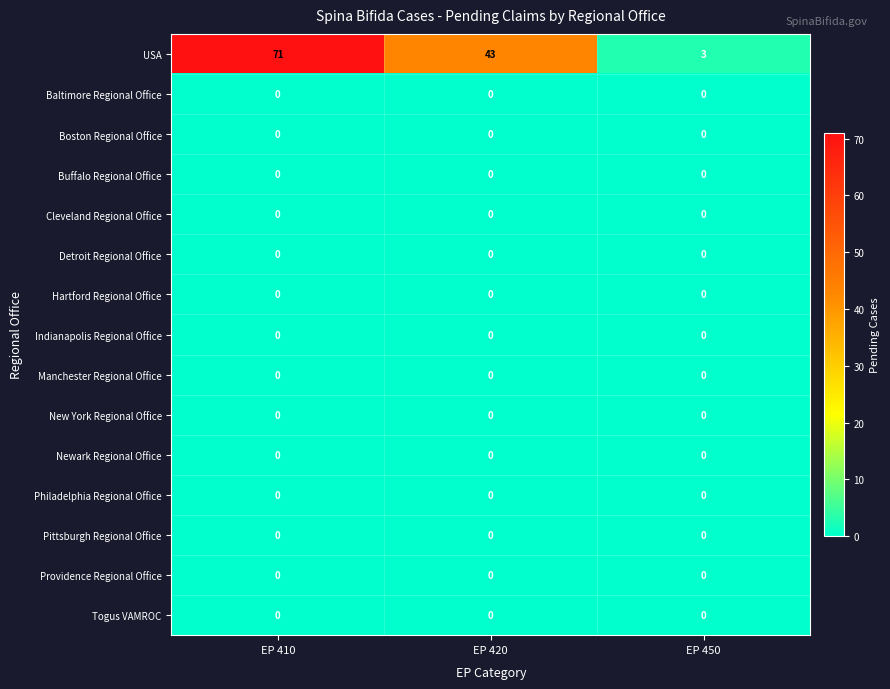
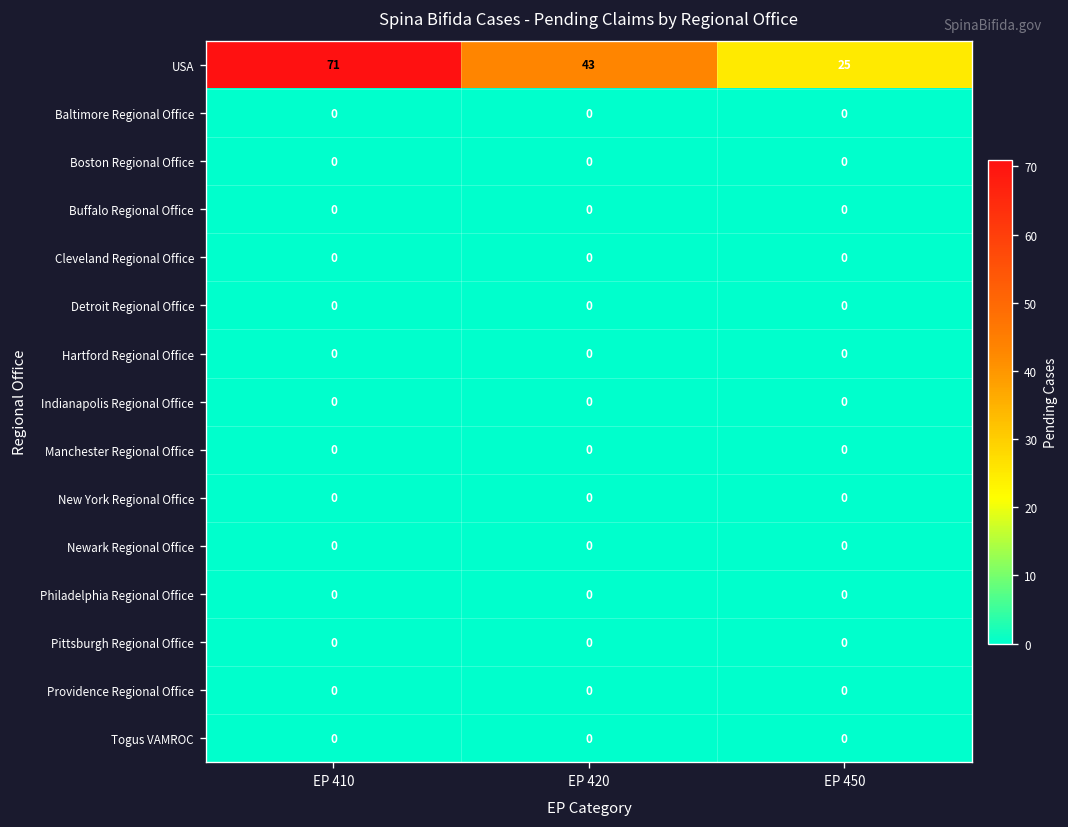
USA, EP 450: 3 -> 25
